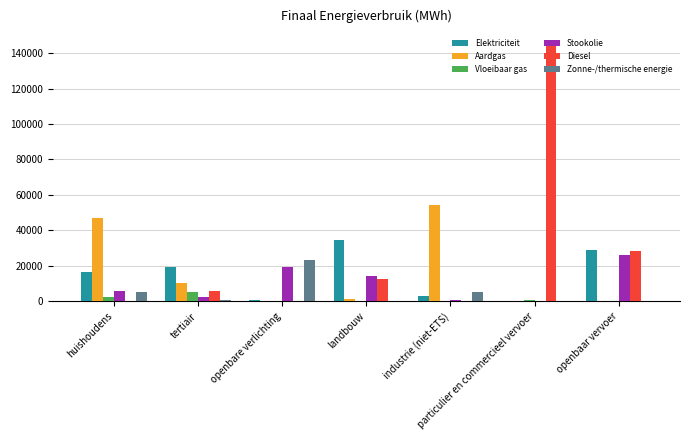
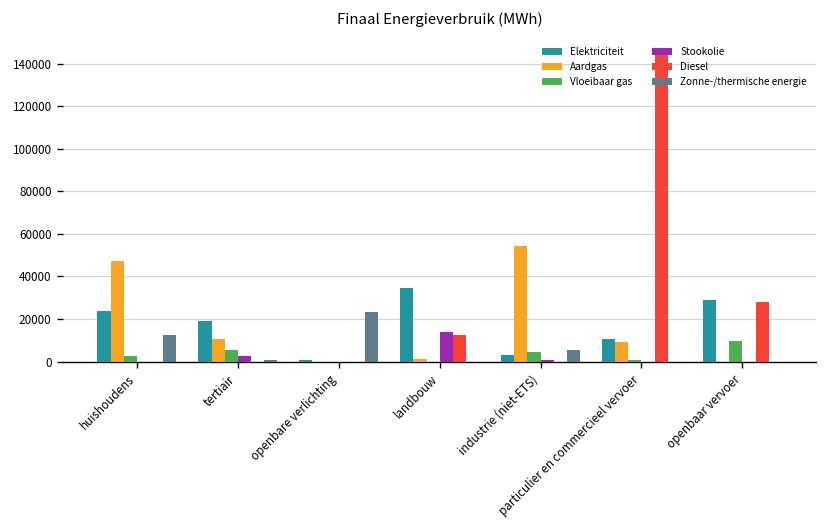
Elektriciteit, huishoudens: 17000 -> 24000
Stookolie, huishoudens: 6000 -> 0
Zonne-/thermische energie, huishoudens: 5000 -> 13000
Diesel, tertiair: 6000 -> 0
Stookolie, openbare verlichting: 19000 -> 0
Vloeibaar gas, industrie (niet-ETS): 0 -> 5000
Elektriciteit, particulier en commercieel vervoer: 0 -> 10000
Aardgas, particulier en commercieel vervoer: 0 -> 9000
Vloeibaar gas, openbaar vervoer: 0 -> 10000
Stookolie, openbaar vervoer: 26000 -> 0
